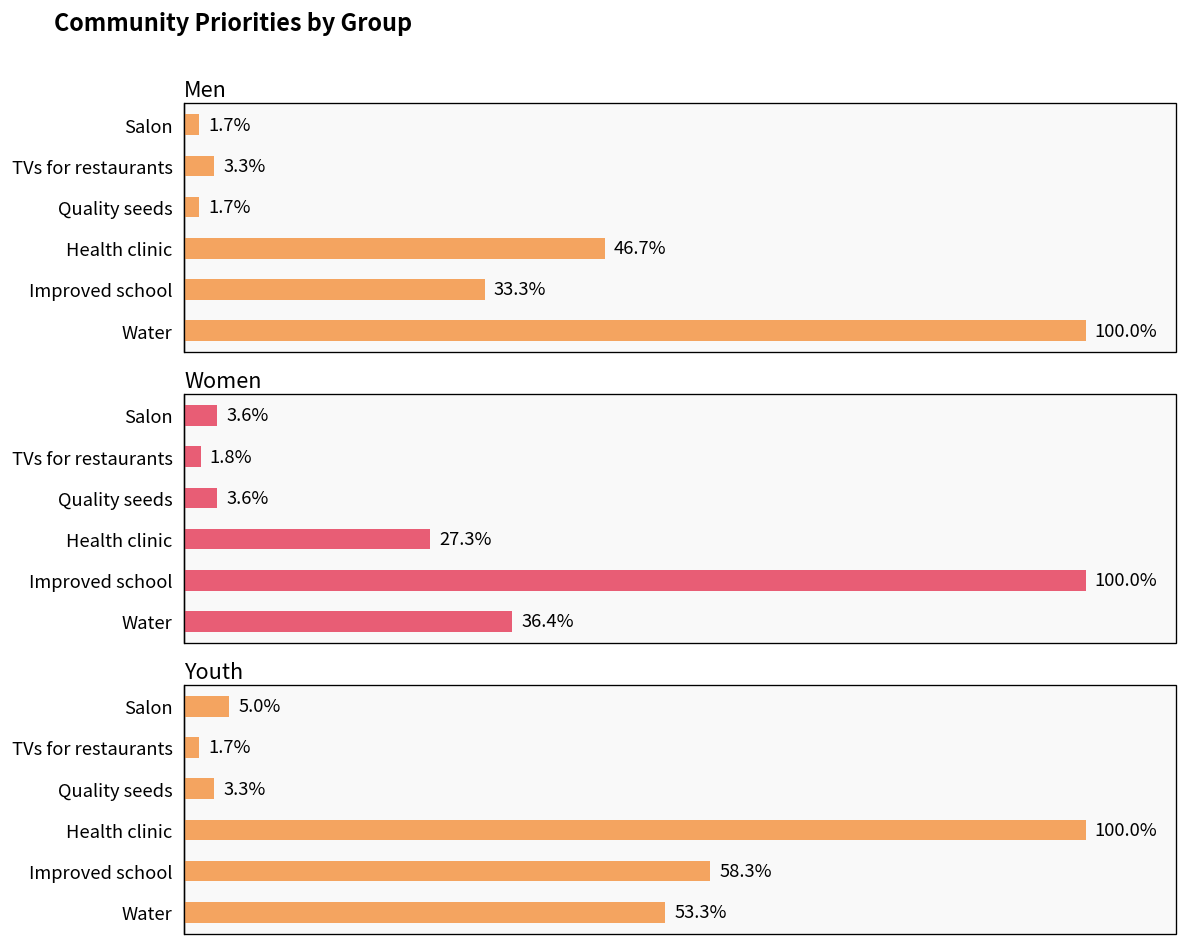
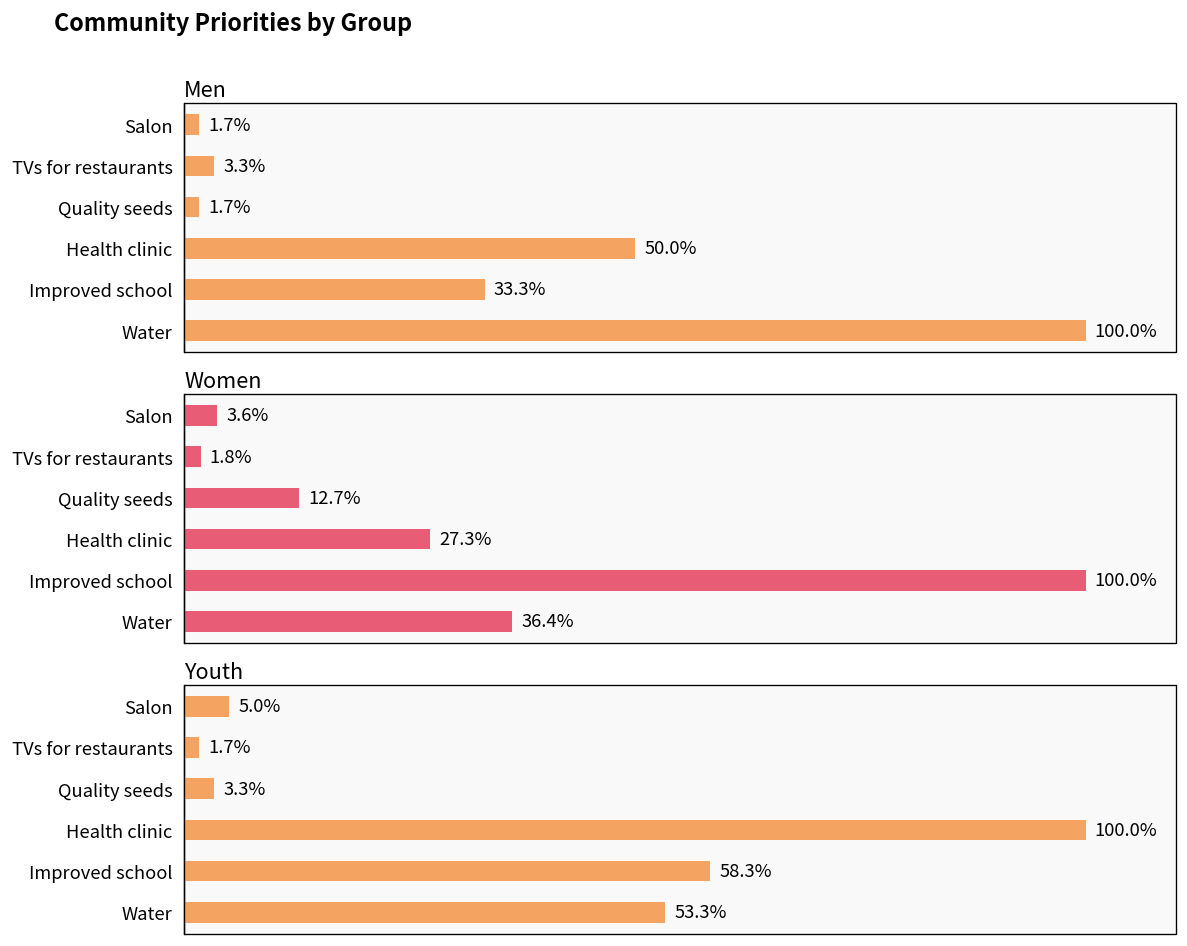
Men, Health clinic: 46.7% -> 50.0%
Women, Quality seeds: 3.6% -> 12.7%
